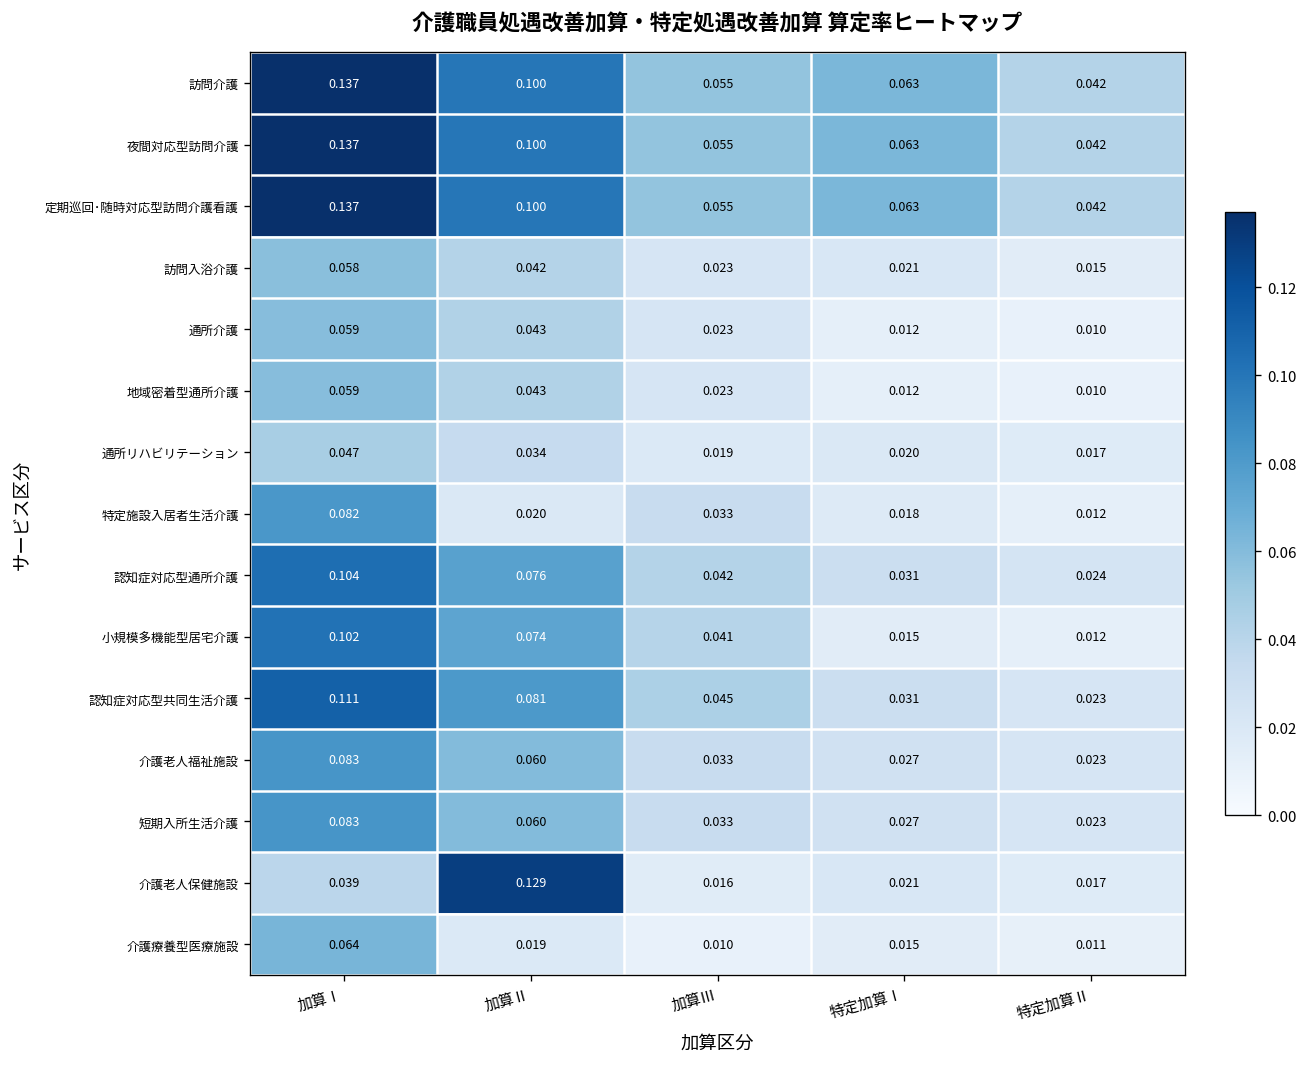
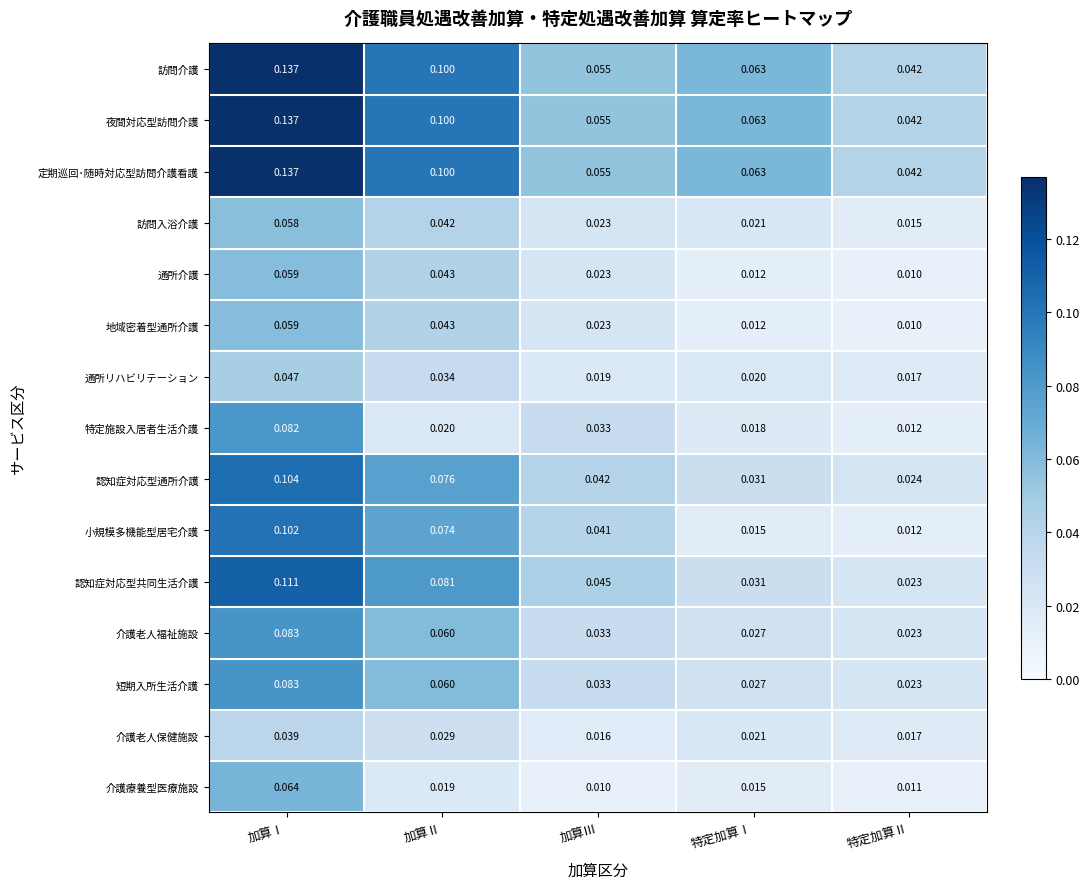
介護老人保健施設, 加算Ⅱ: 0.129 -> 0.029
